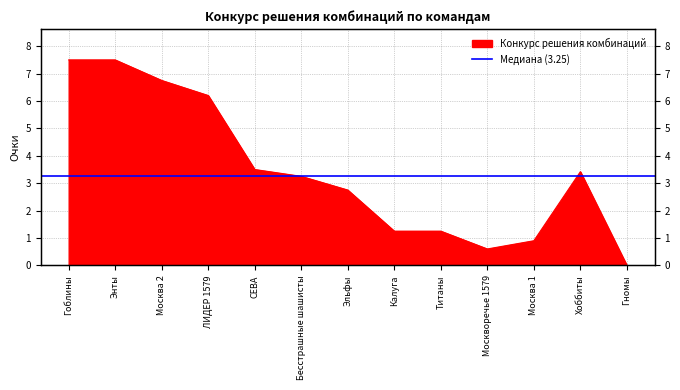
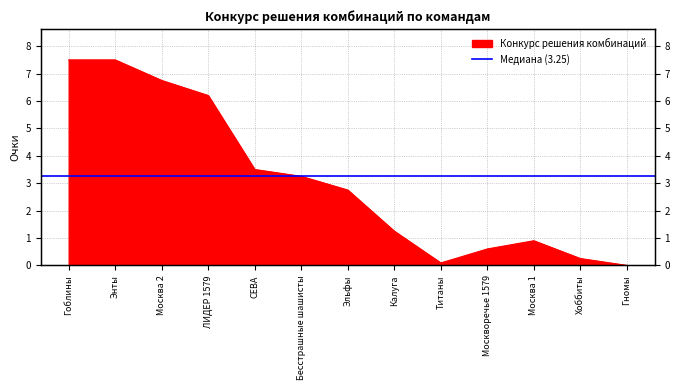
Титаны: 1.3 -> 0.1
Хоббиты: 3.4 -> 0.3
